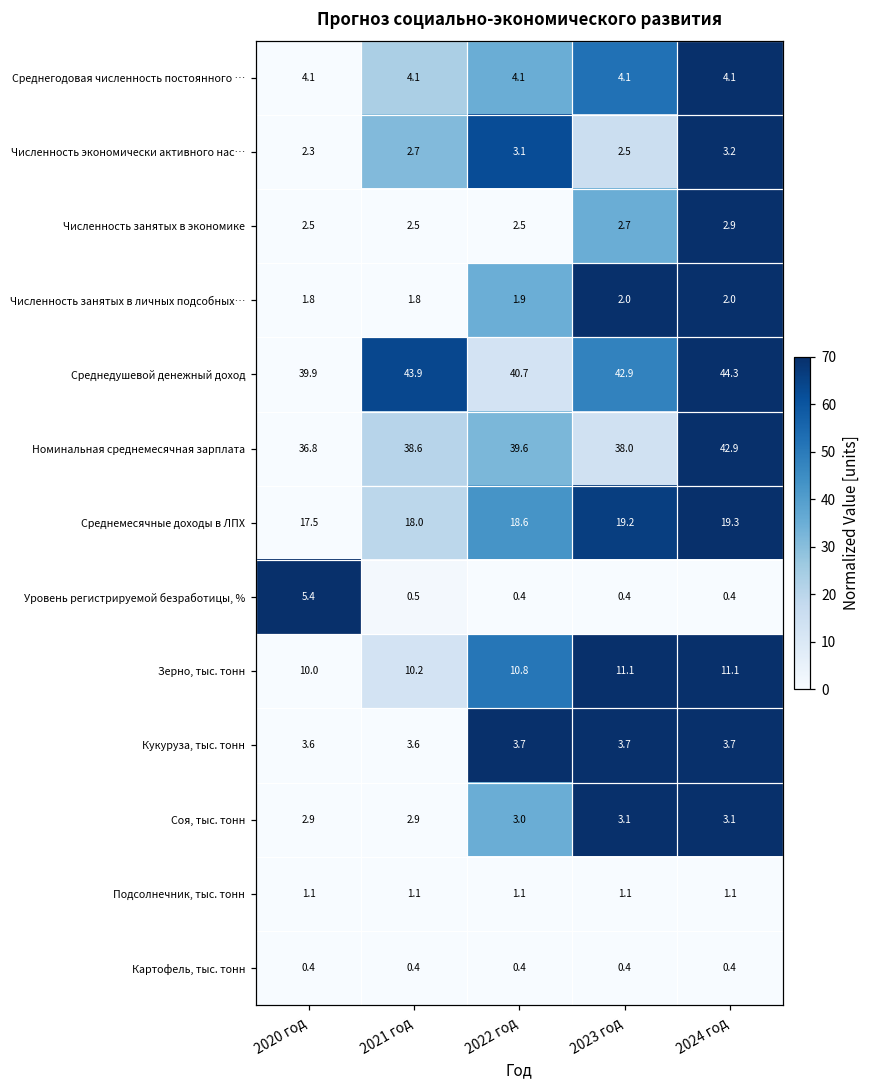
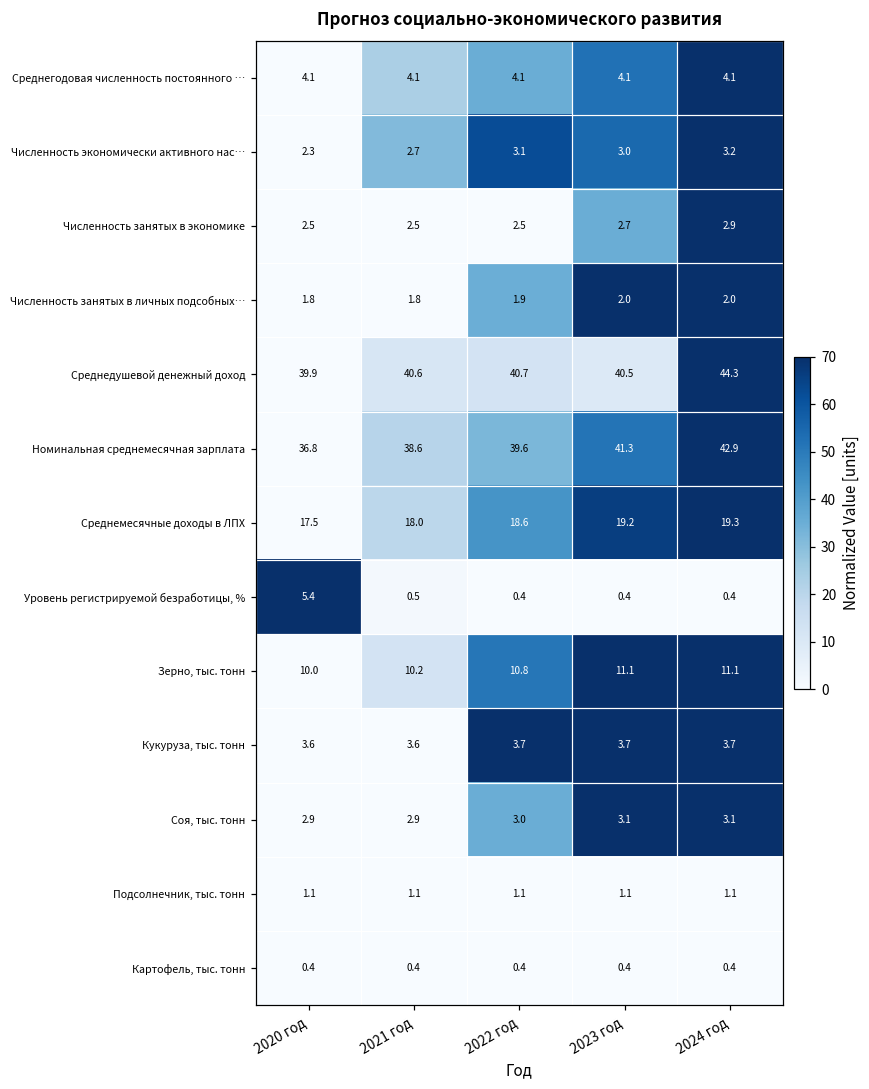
Численность экономически активного нас…, 2023 год: 2.5 -> 3.0
Среднедушевой денежный доход, 2021 год: 43.9 -> 40.6
Среднедушевой денежный доход, 2023 год: 42.9 -> 40.5
Номинальная среднемесячная зарплата, 2023 год: 38.0 -> 41.3
